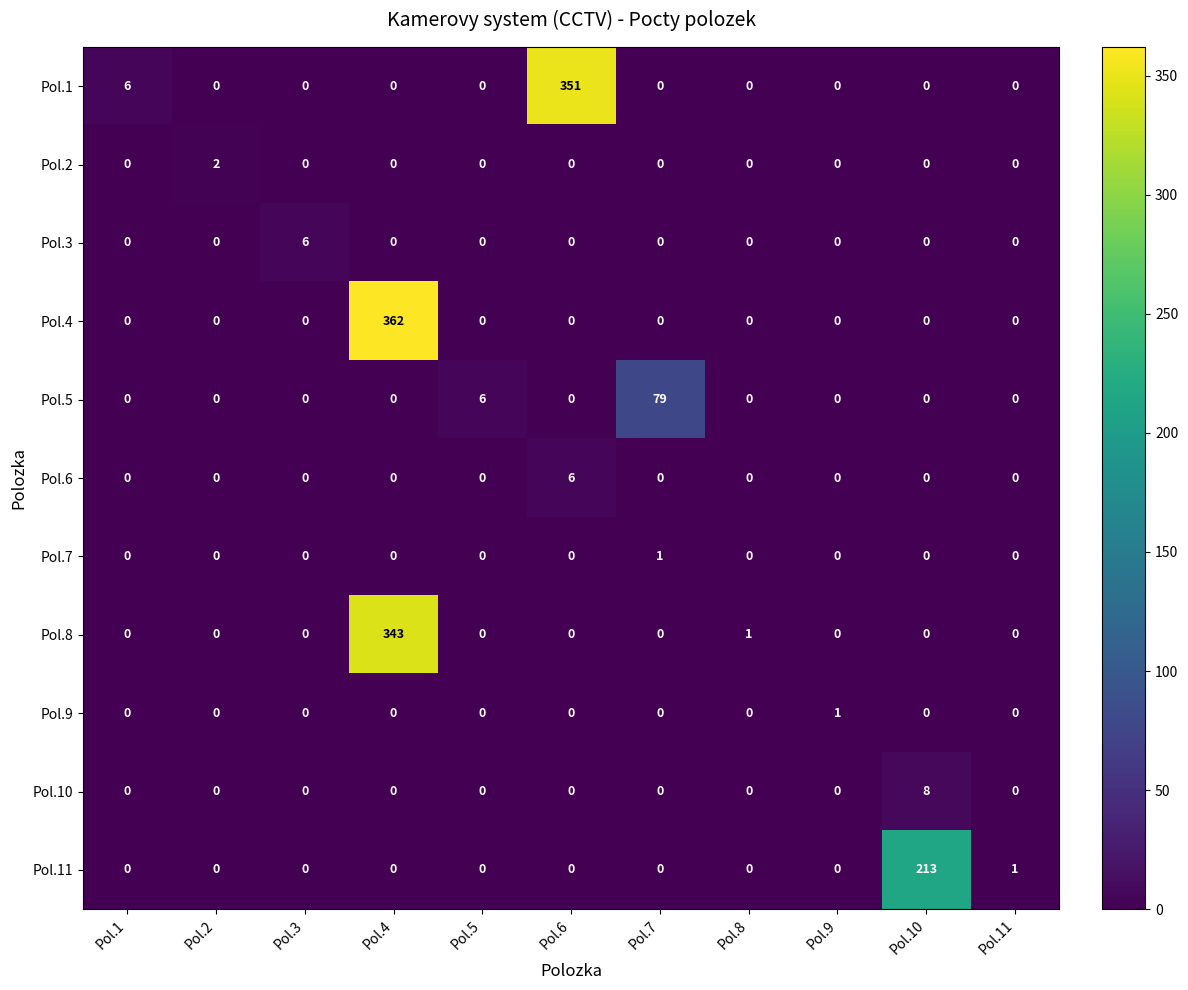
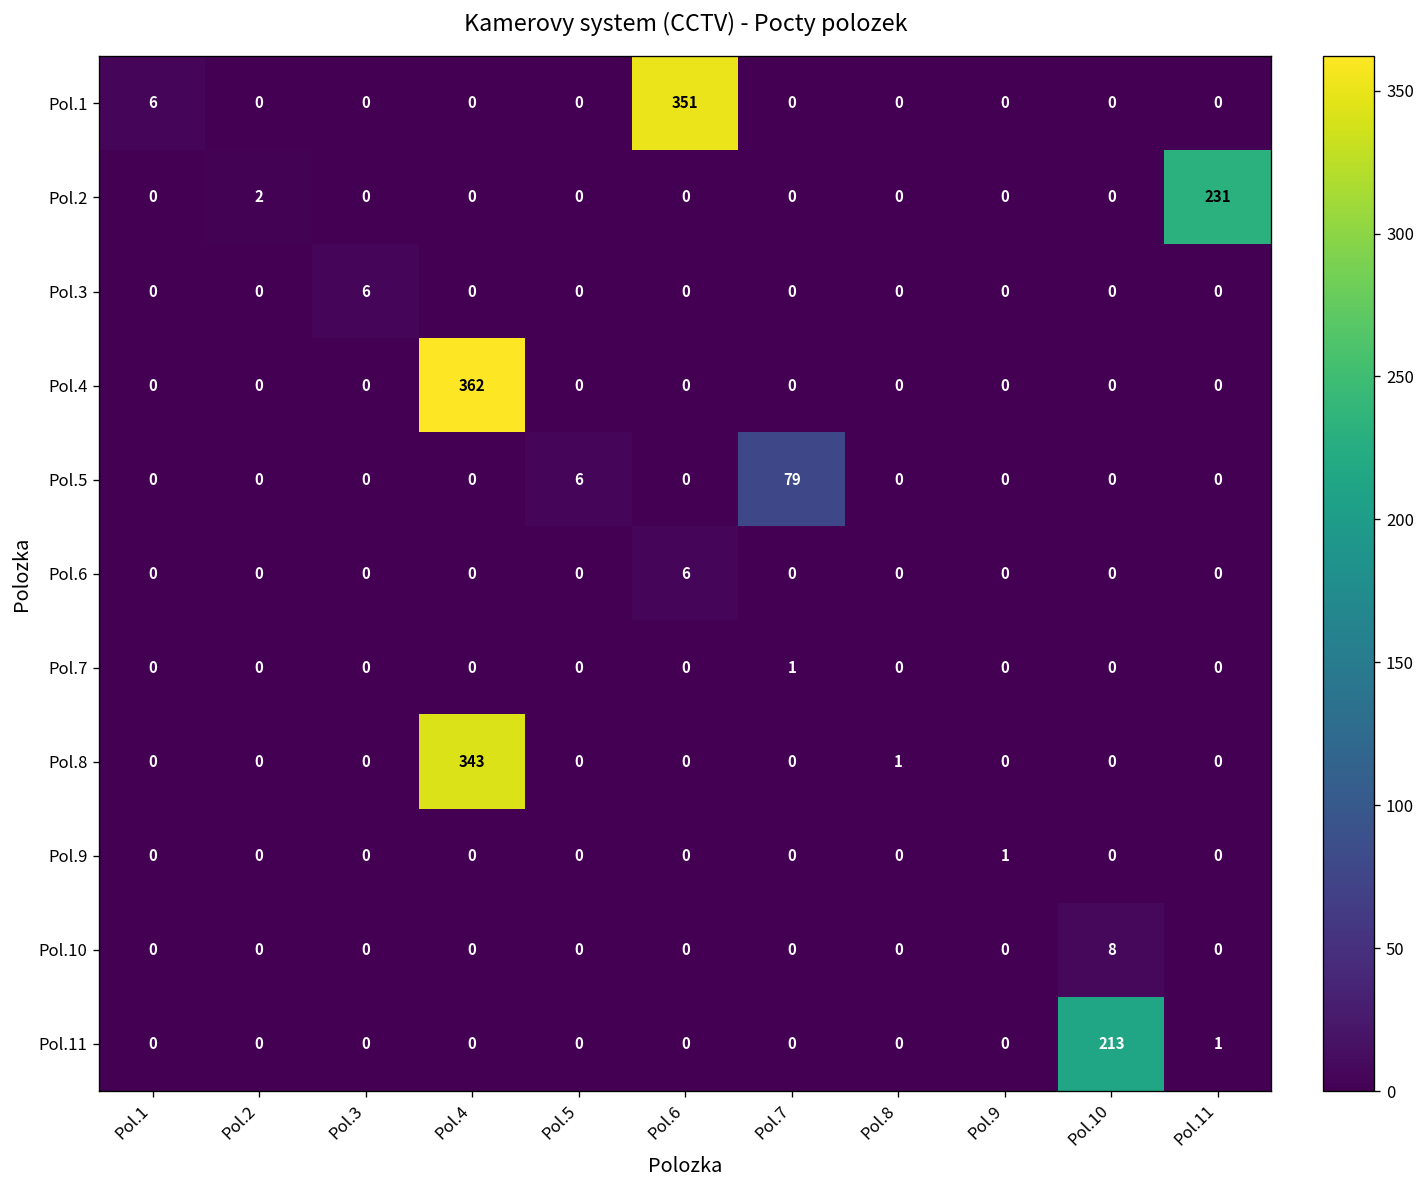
Pol.2, Pol.11: 0 -> 231
